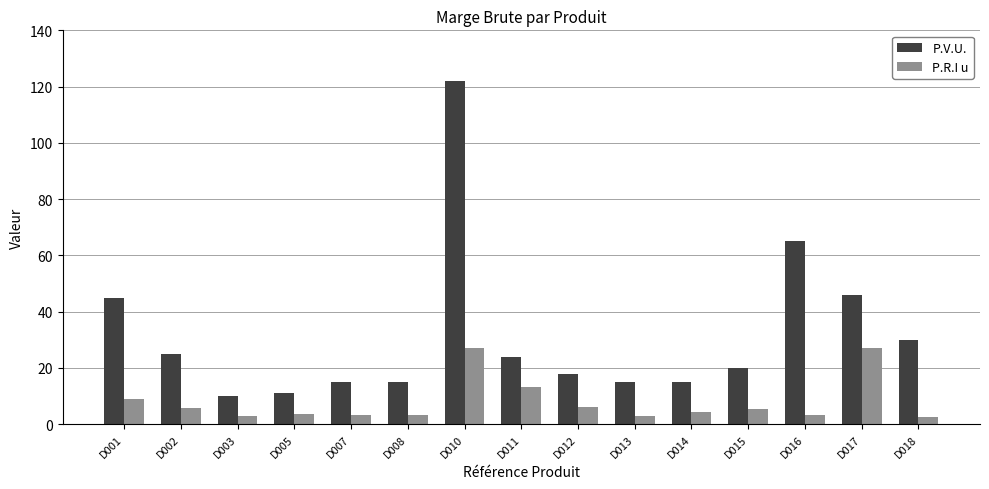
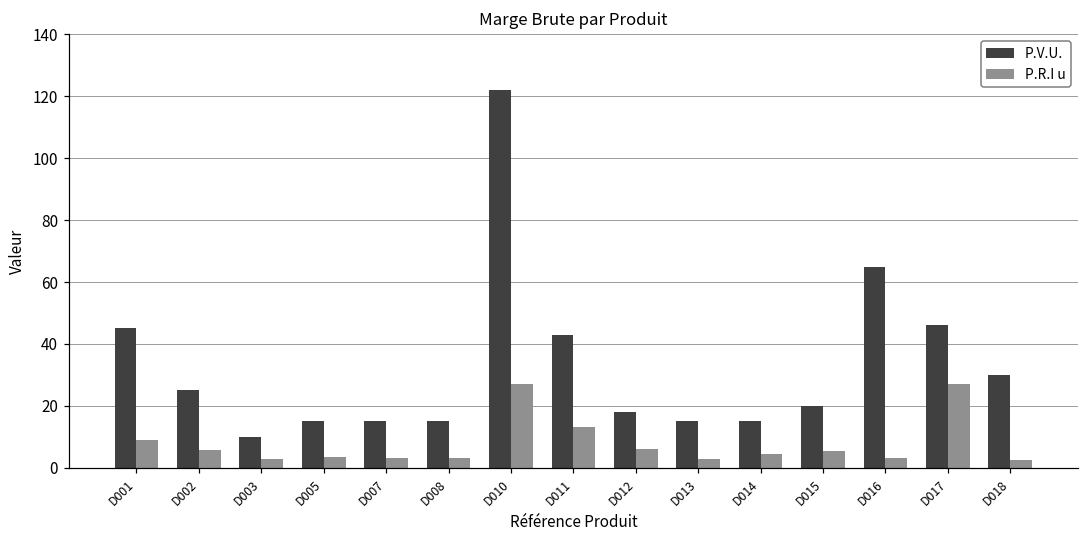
P.V.U., D005: 11 -> 15
P.V.U., D011: 24 -> 43
